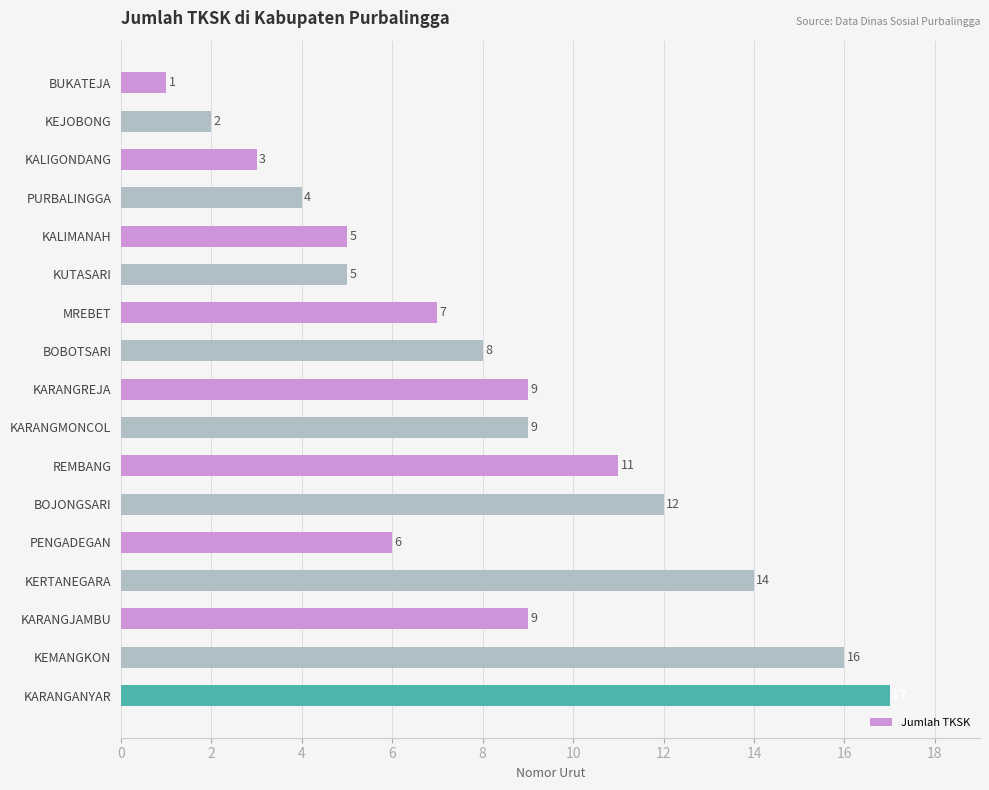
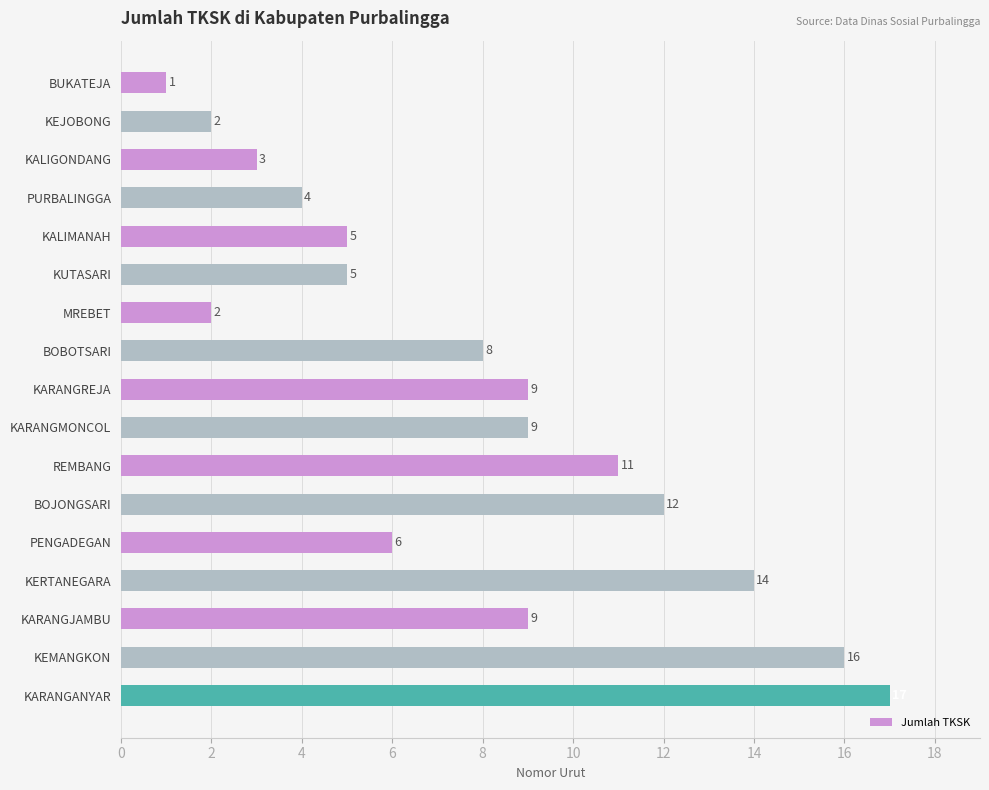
MREBET: 7 -> 2
